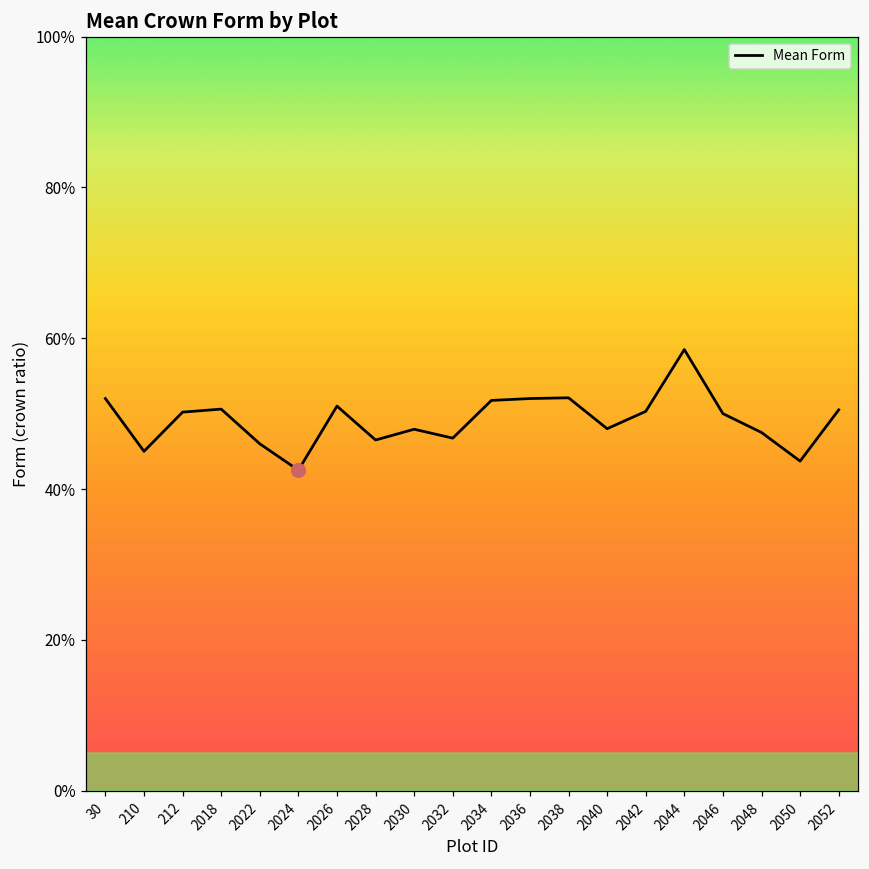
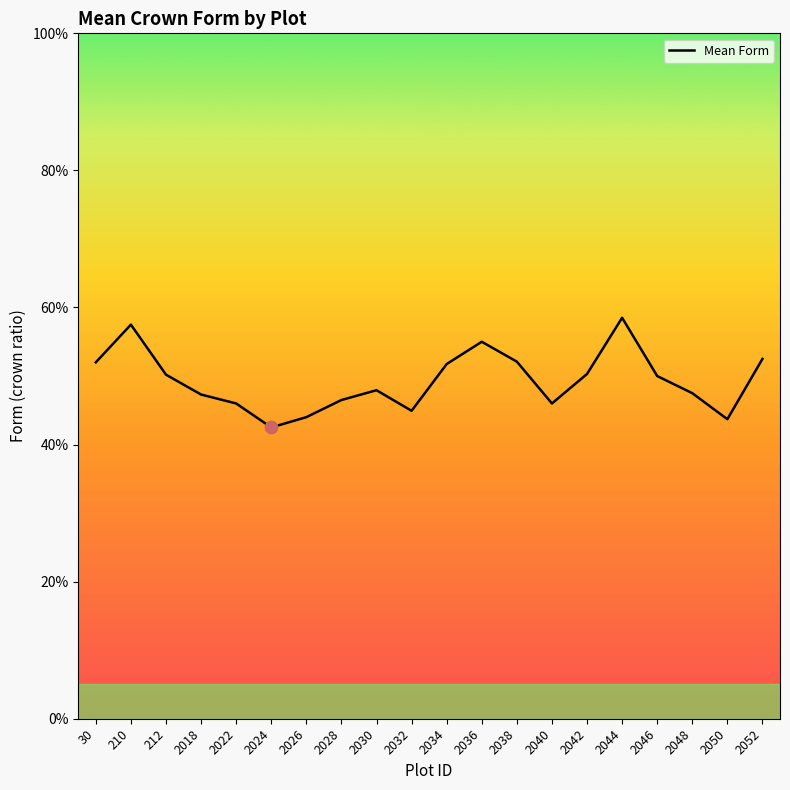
Mean Form, 210: 45% -> 57%
Mean Form, 2018: 51% -> 47%
Mean Form, 2026: 51% -> 44%
Mean Form, 2032: 47% -> 45%
Mean Form, 2036: 52% -> 55%
Mean Form, 2040: 48% -> 46%
Mean Form, 2052: 51% -> 53%
